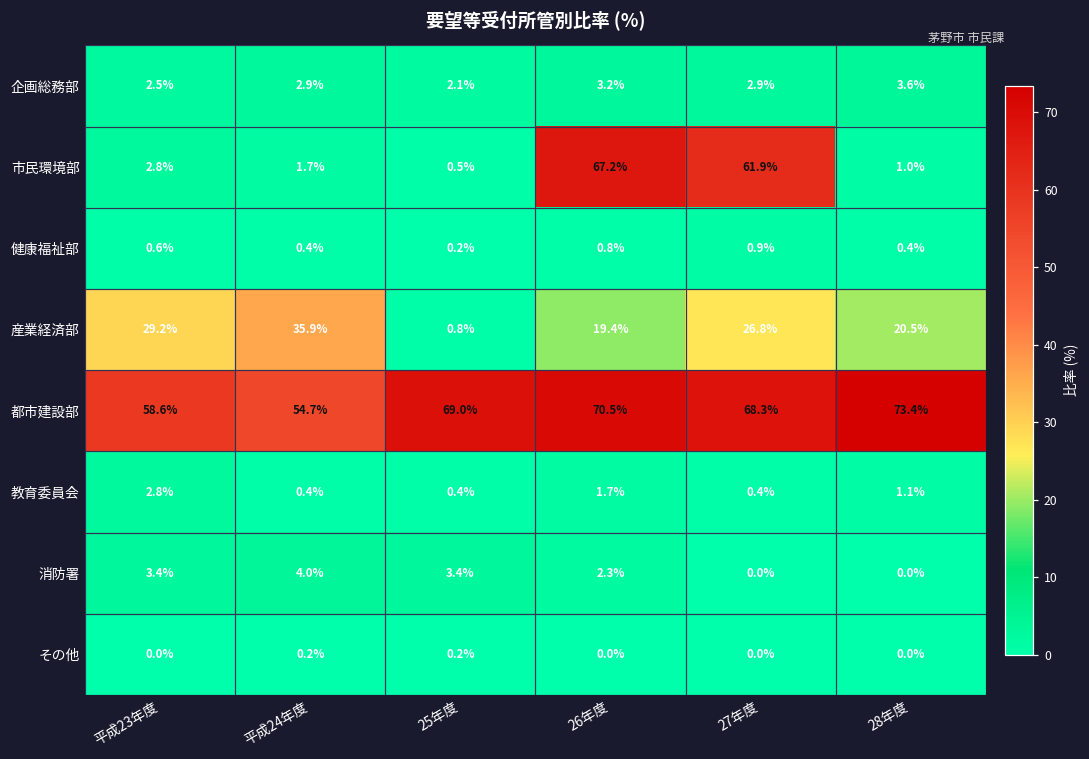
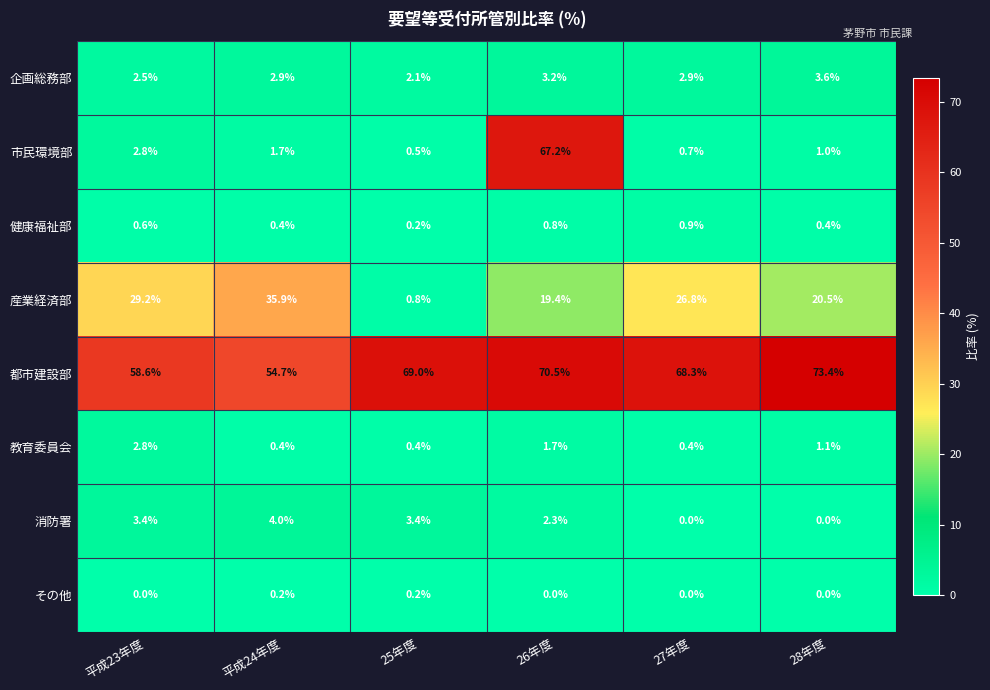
市民環境部, 27年度: 61.9% -> 0.7%
